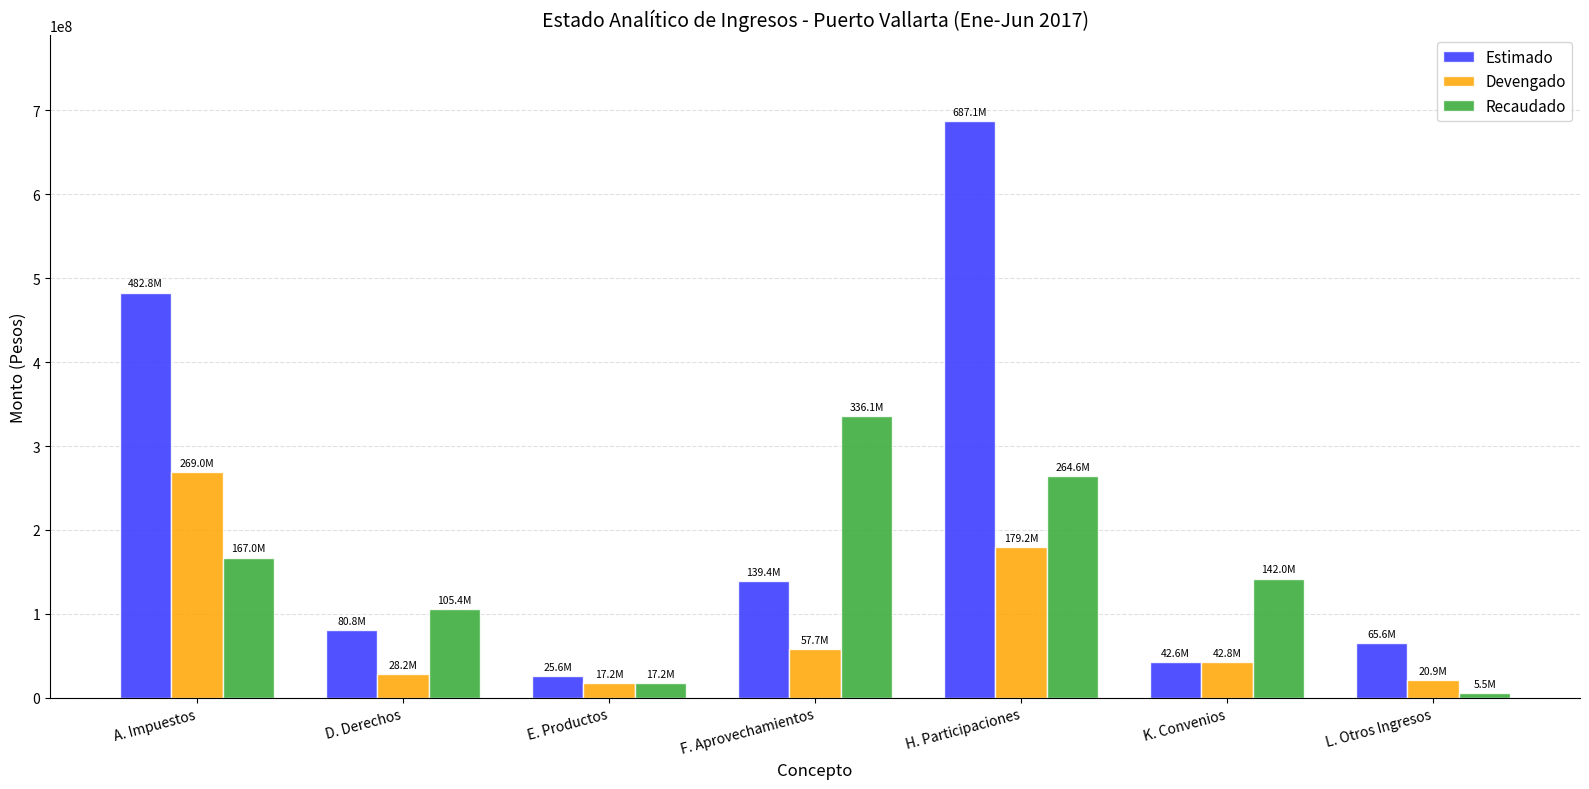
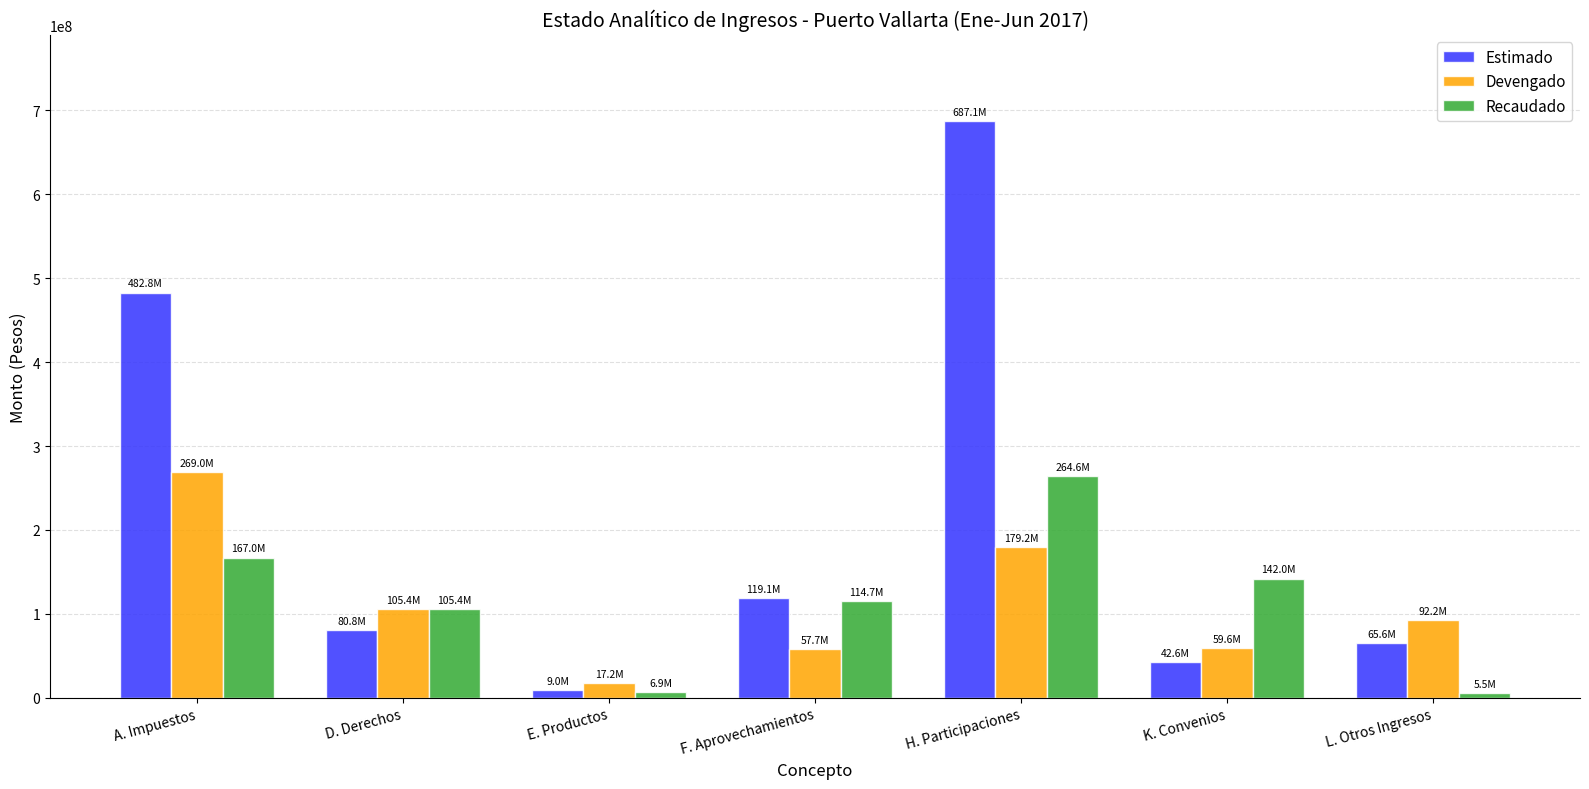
Devengado, D. Derechos: 28.2M -> 105.4M
Estimado, E. Productos: 25.6M -> 9.0M
Recaudado, E. Productos: 17.2M -> 6.9M
Estimado, F. Aprovechamientos: 139.4M -> 119.1M
Recaudado, F. Aprovechamientos: 336.1M -> 114.7M
Devengado, K. Convenios: 42.8M -> 59.6M
Devengado, L. Otros Ingresos: 20.9M -> 92.2M
